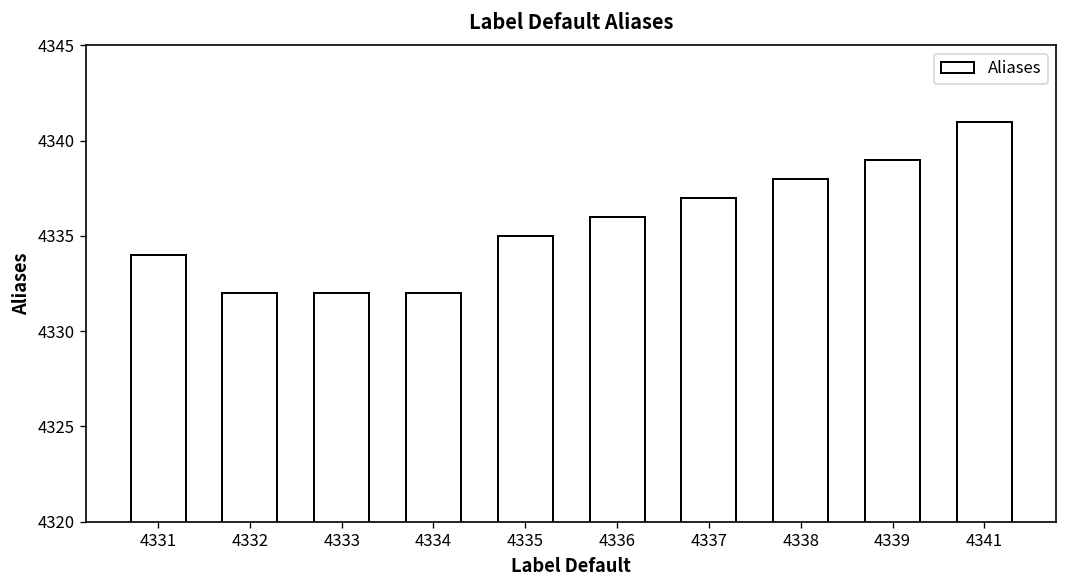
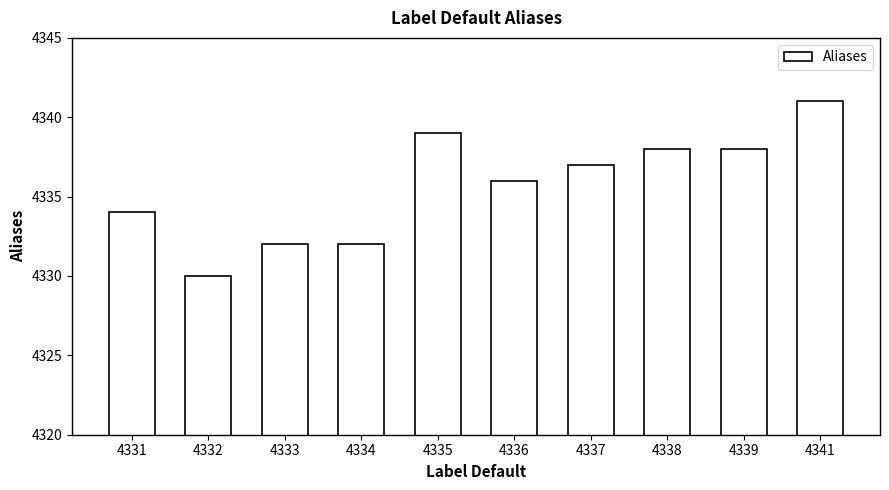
4332: 4332 -> 4330
4335: 4335 -> 4339
4339: 4339 -> 4338
